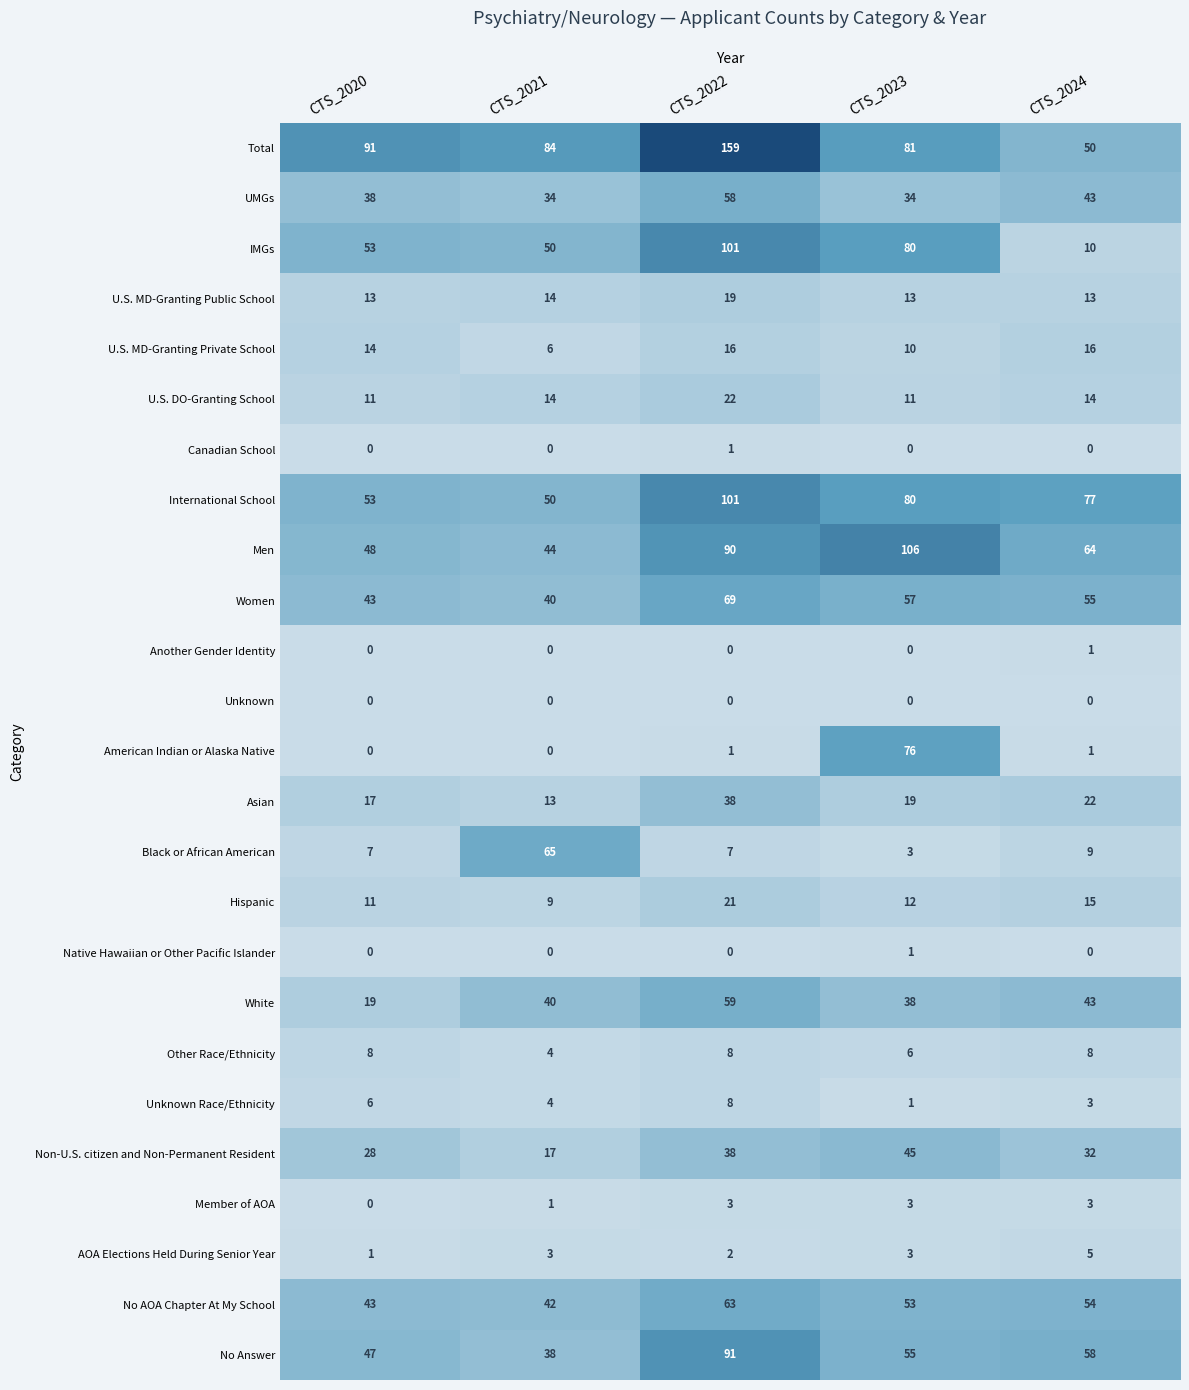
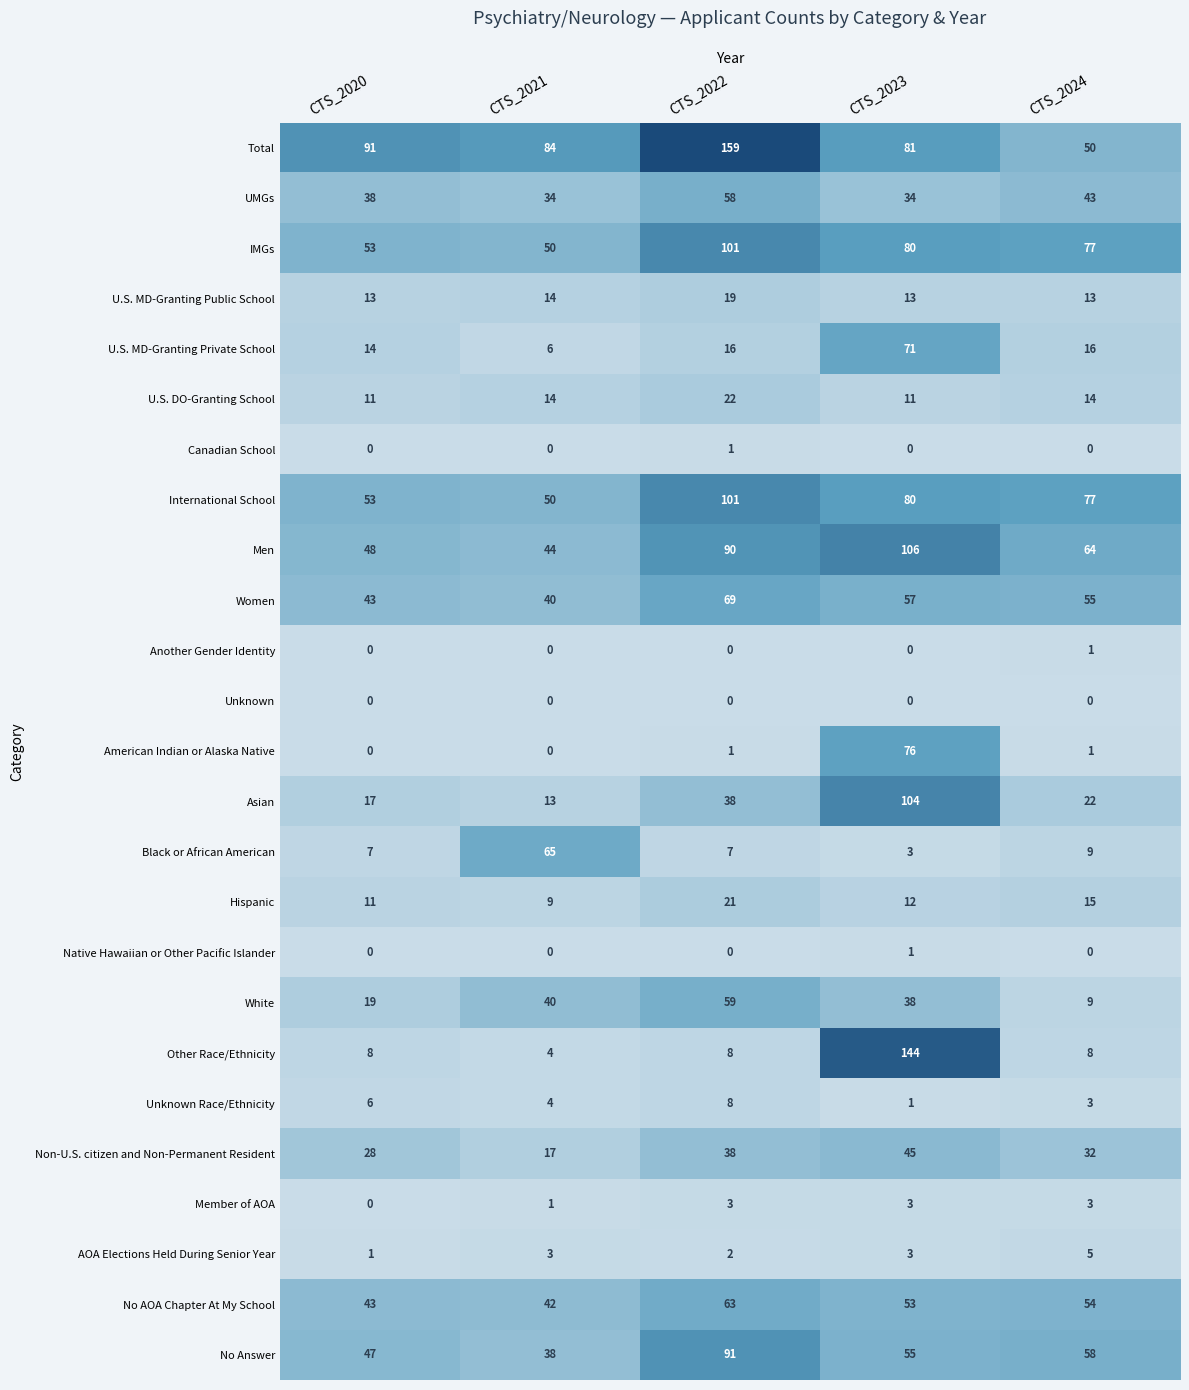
IMGs, CTS_2024: 10 -> 77
U.S. MD-Granting Private School, CTS_2023: 10 -> 71
Asian, CTS_2023: 19 -> 104
White, CTS_2024: 43 -> 9
Other Race/Ethnicity, CTS_2023: 6 -> 144
